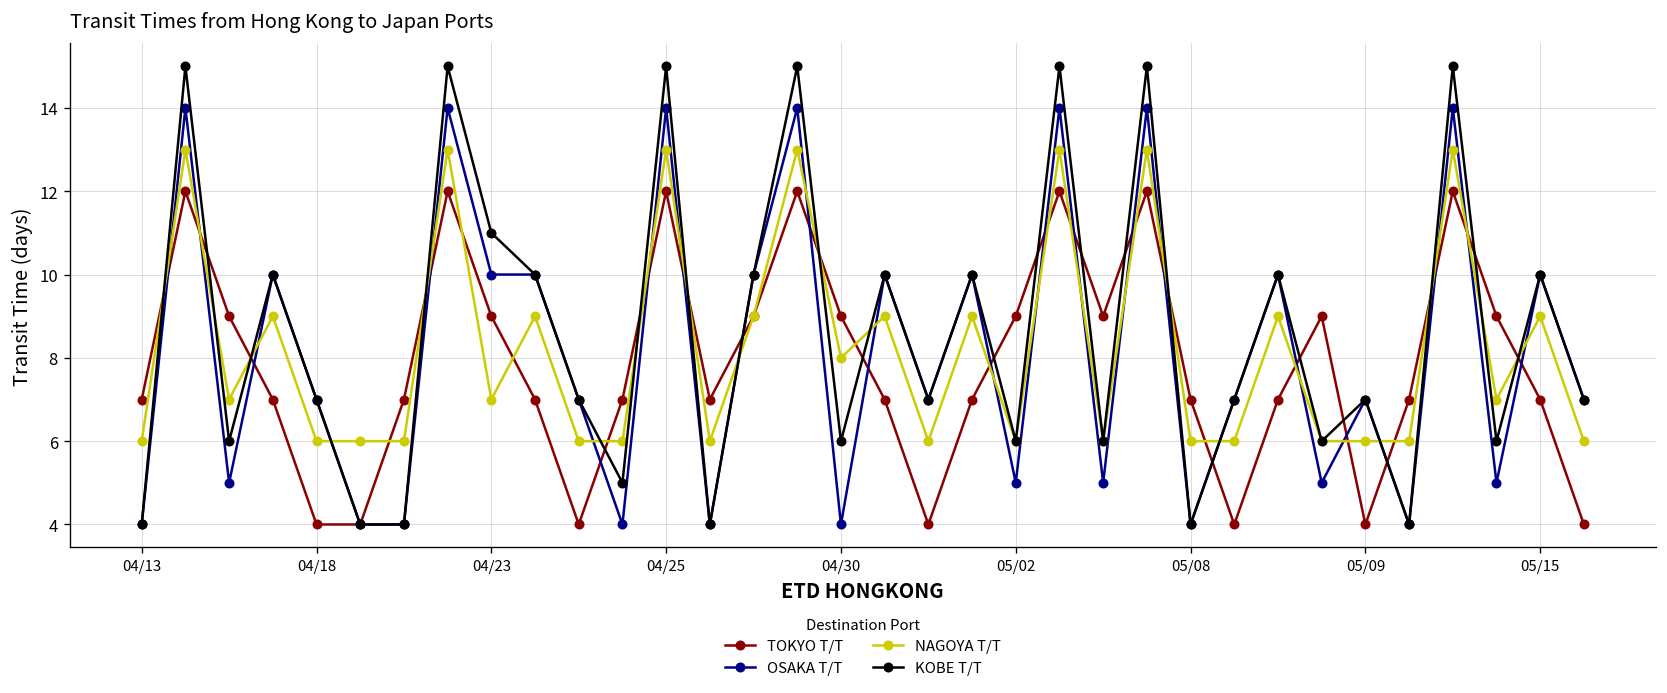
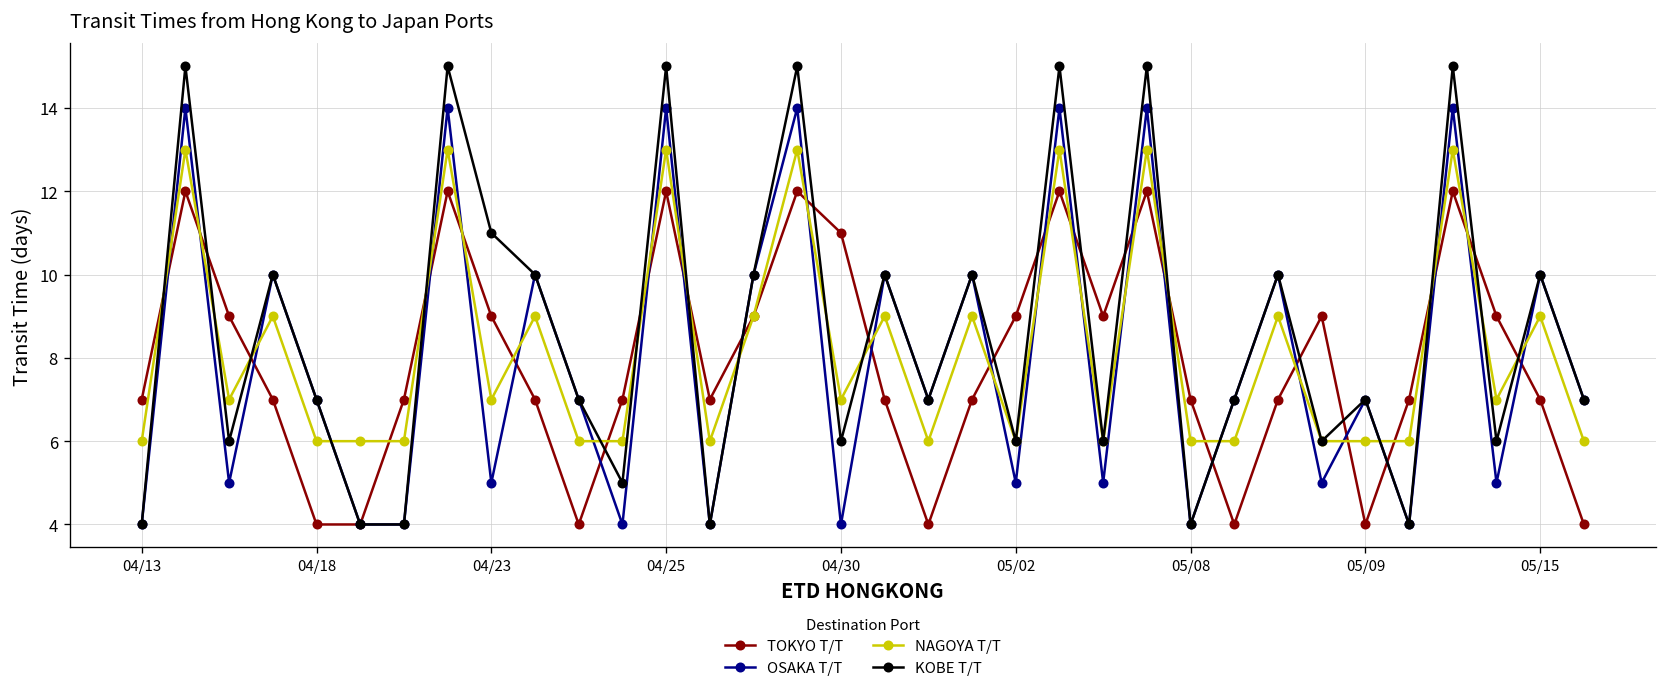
OSAKA T/T, 04/23: 10 -> 5
TOKYO T/T, 04/30: 9 -> 11
NAGOYA T/T, 04/30: 8 -> 7
